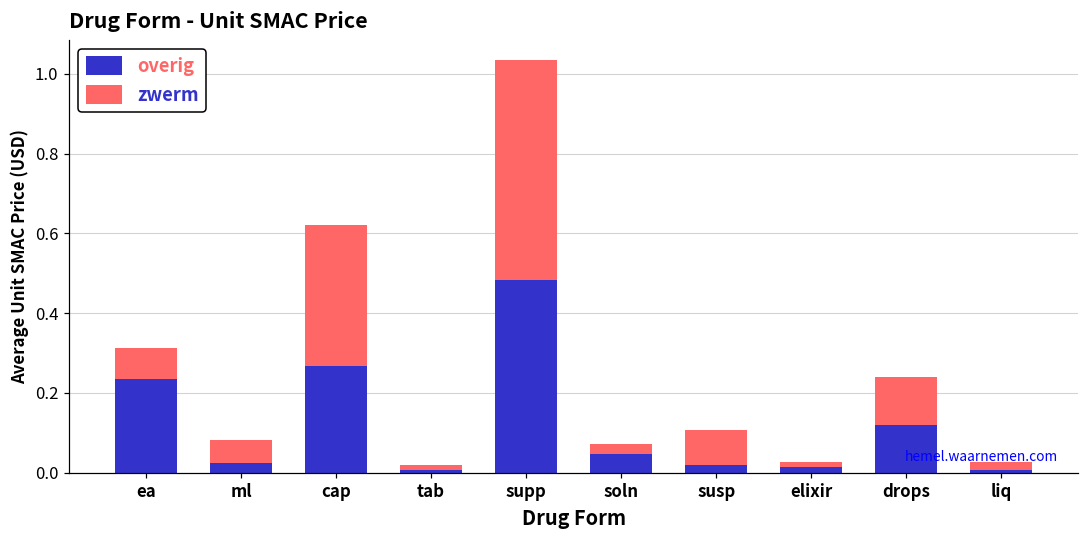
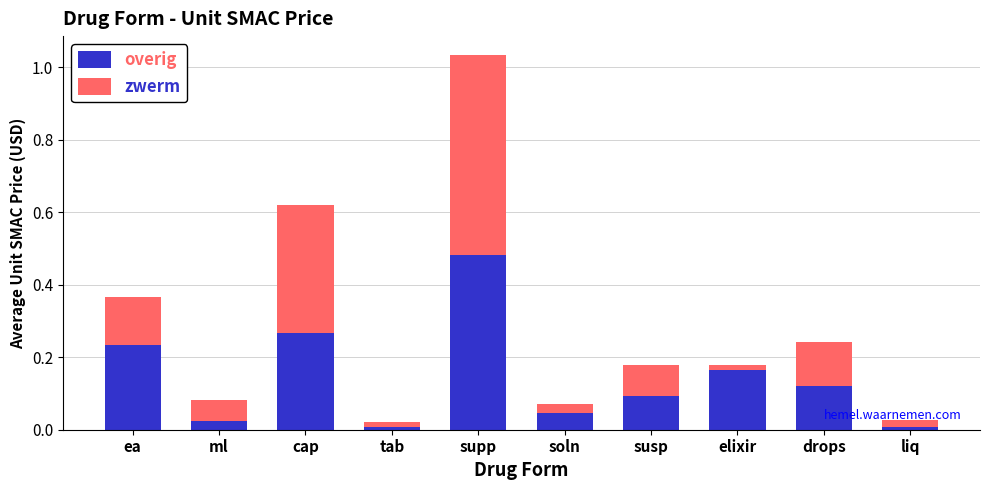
zwerm, ea: 0.08 -> 0.13
overig, susp: 0.02 -> 0.09
overig, elixir: 0.01 -> 0.17
